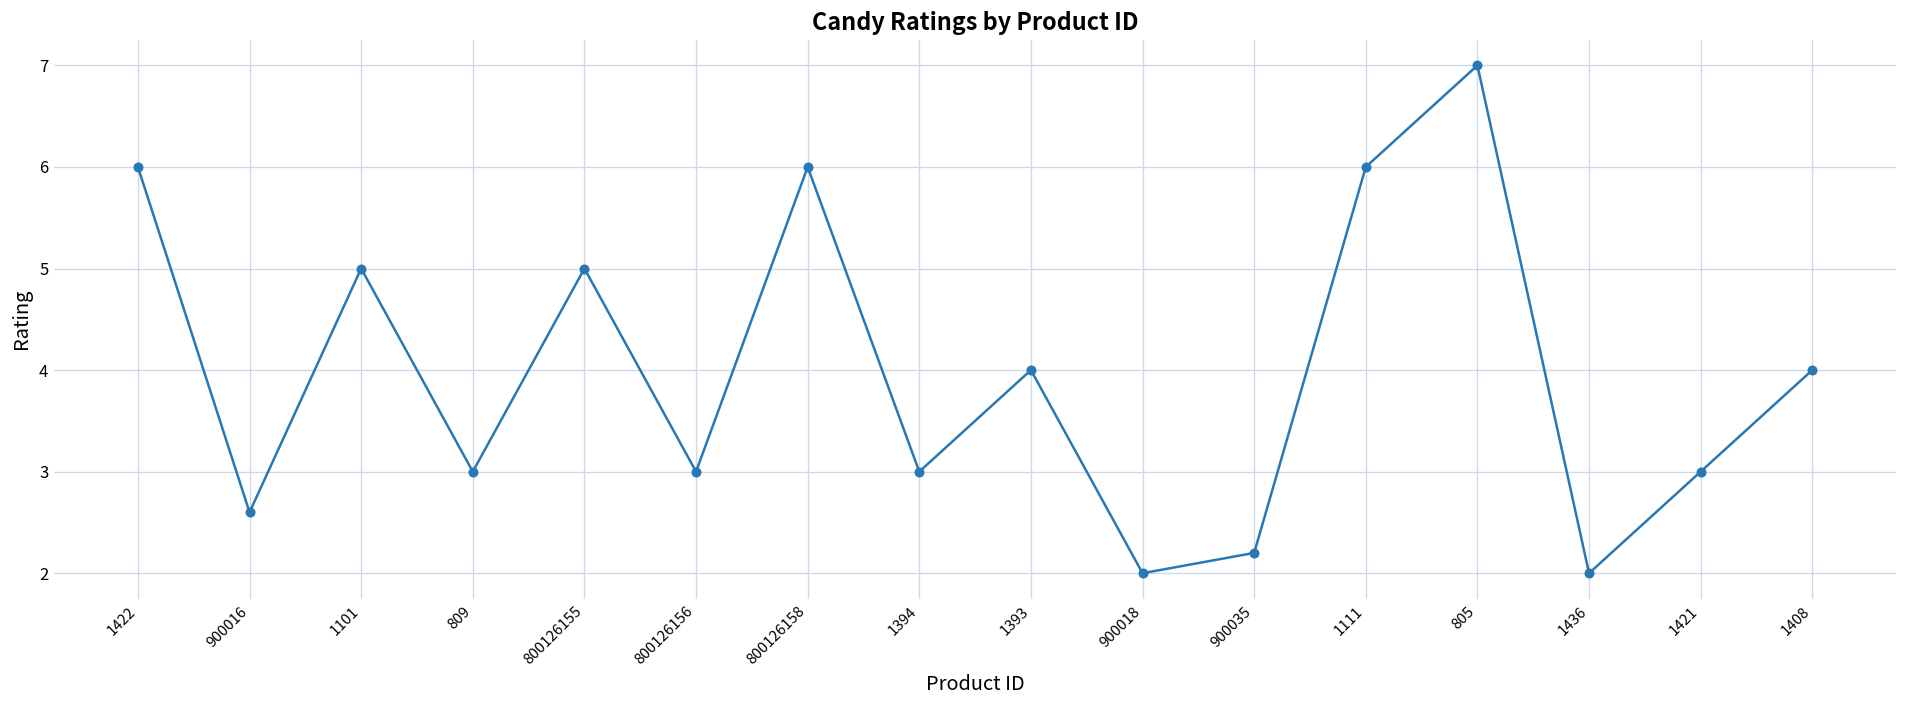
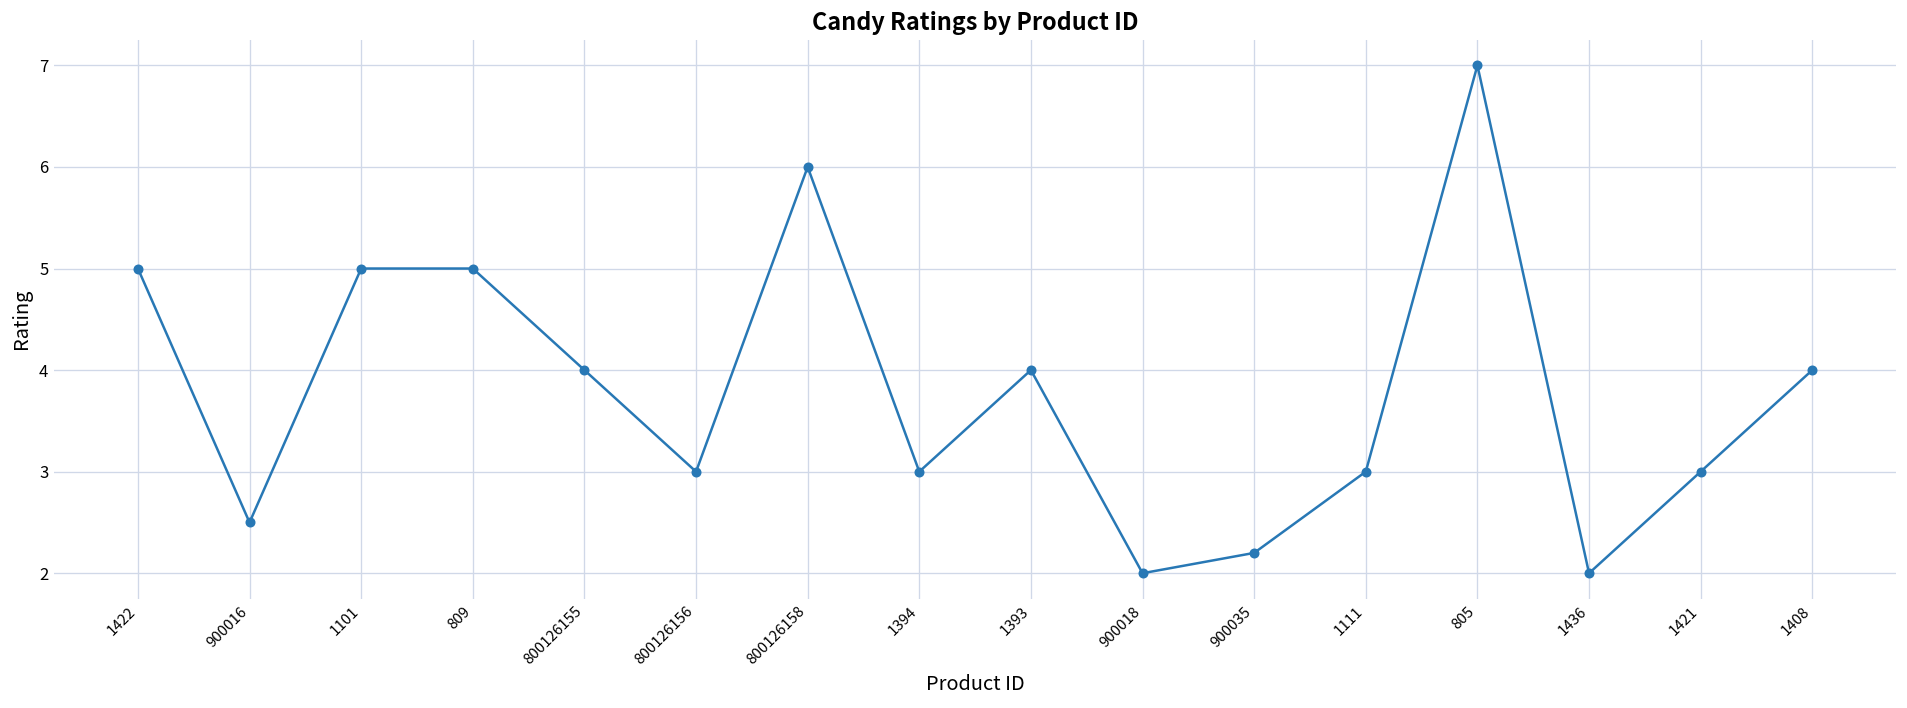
1422: 6 -> 5
900016: 2.6 -> 2.5
809: 3 -> 5
800126155: 5 -> 4
1111: 6 -> 3
